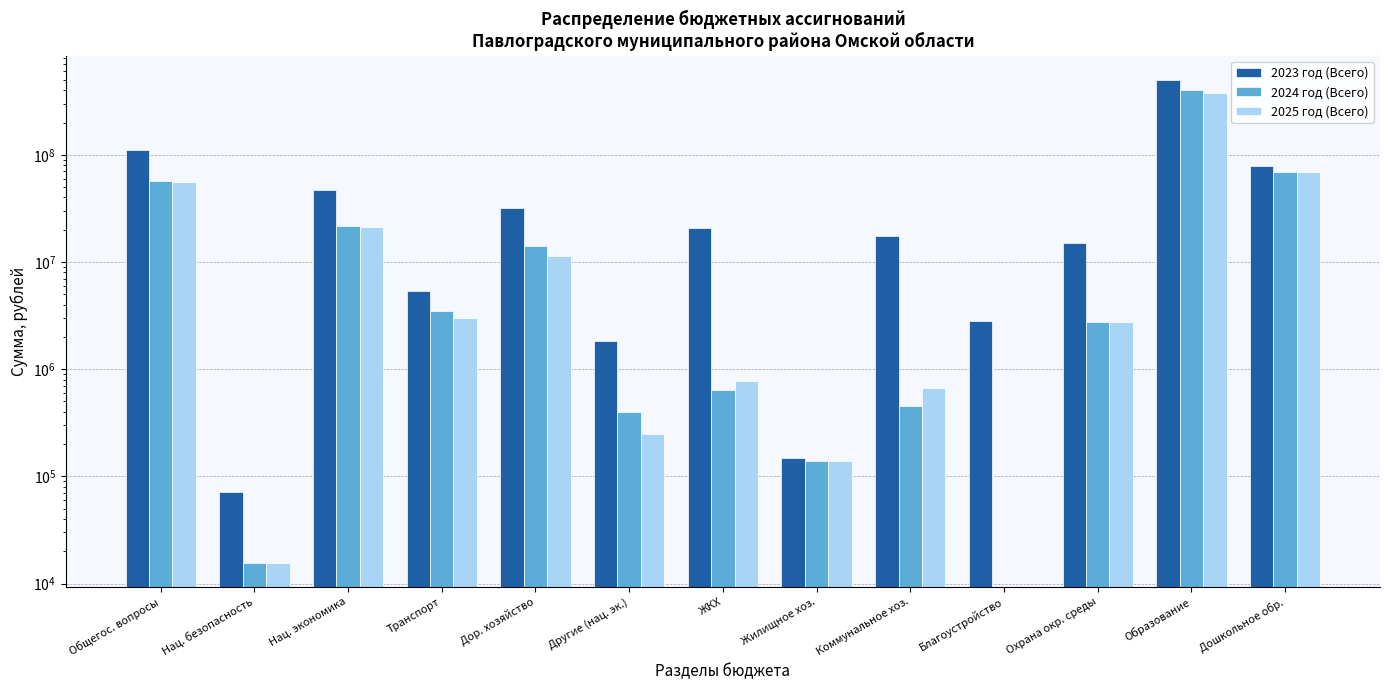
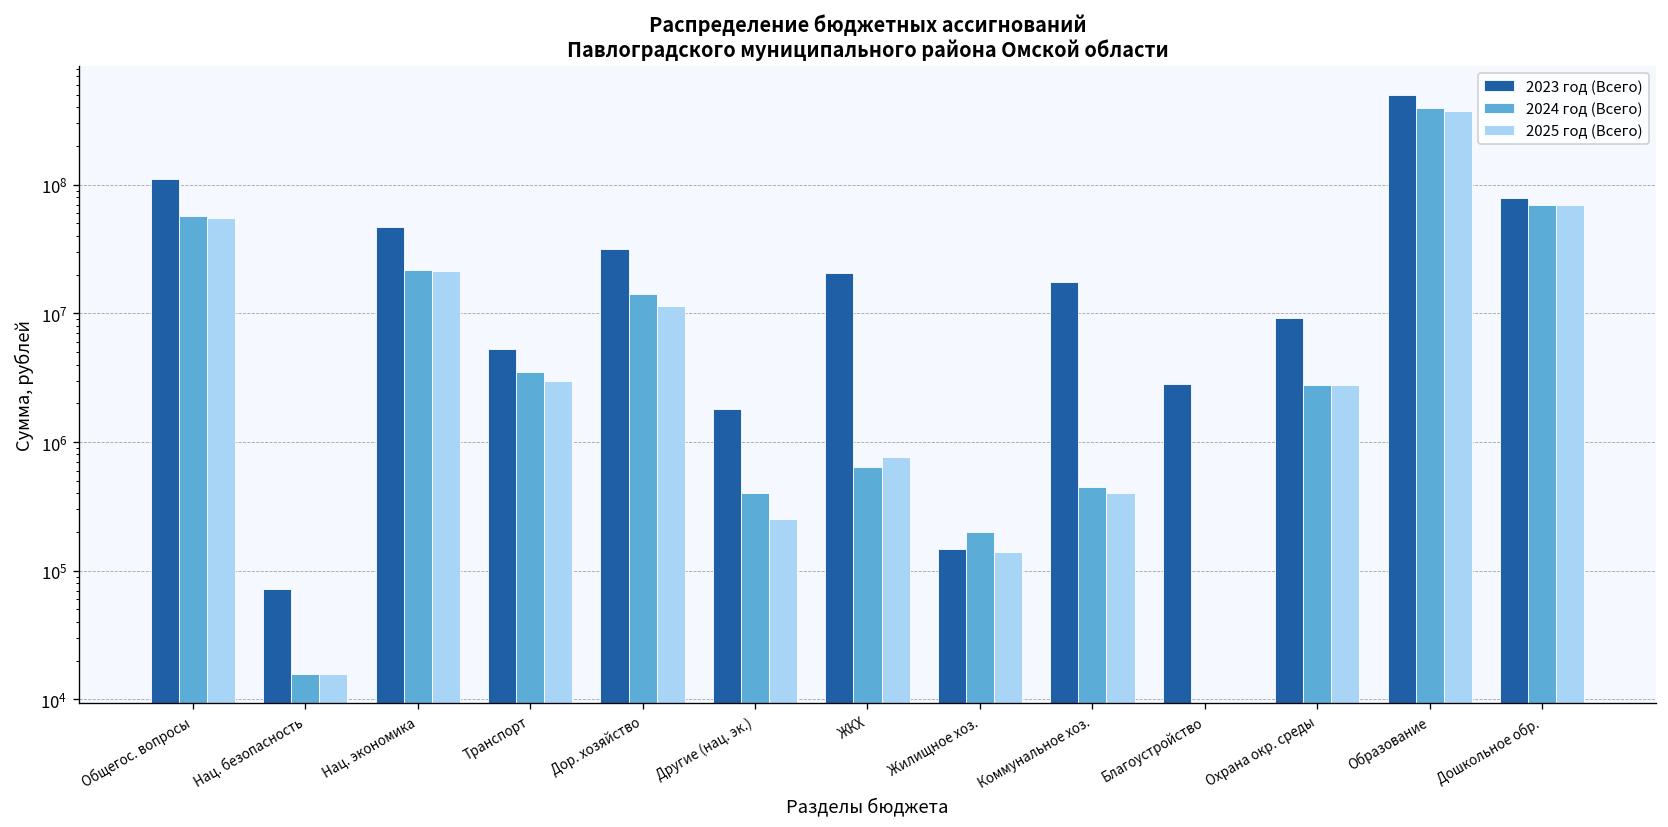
2024 год (Всего), Жилищное хоз.: 140000 -> 200000
2025 год (Всего), Коммунальное хоз.: 700000 -> 400000
2023 год (Всего), Охрана окр. среды: 15000000 -> 9000000
